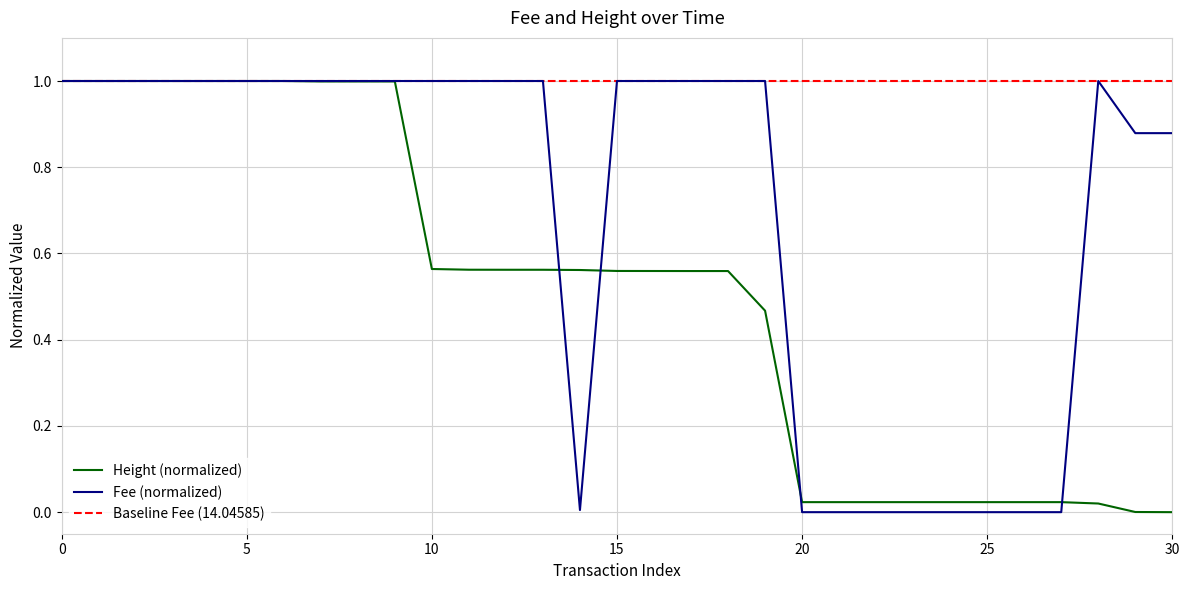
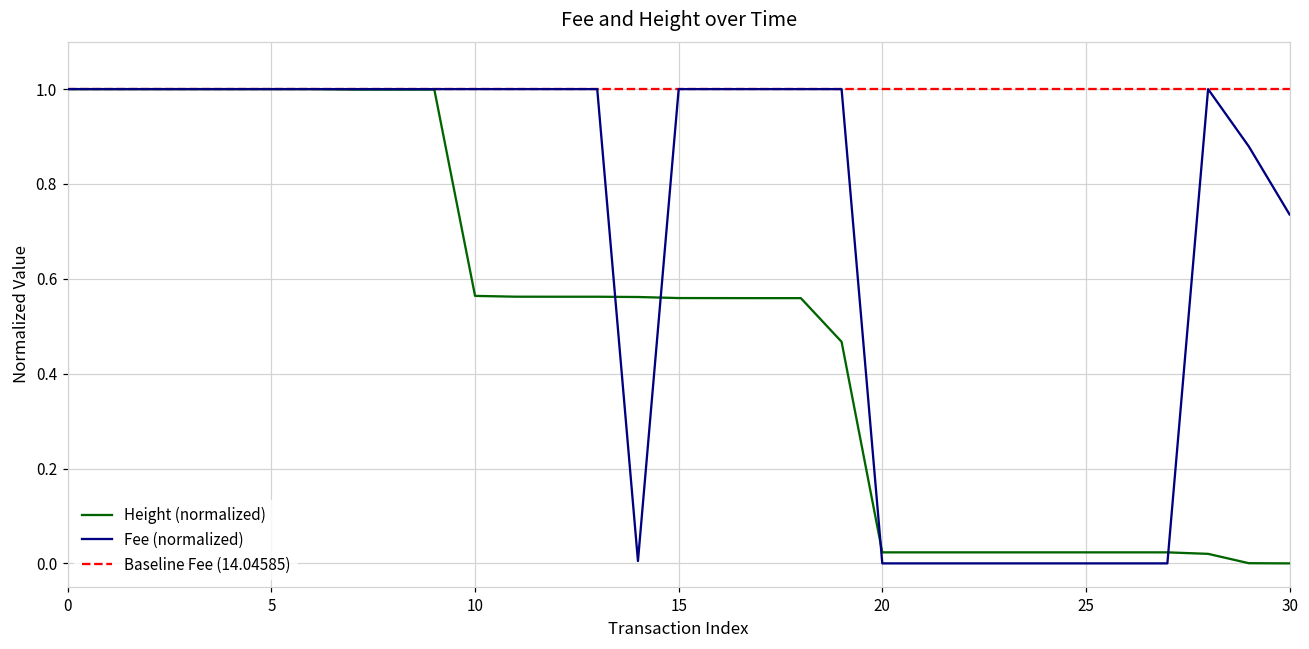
Fee (normalized), 30: 0.88 -> 0.74
